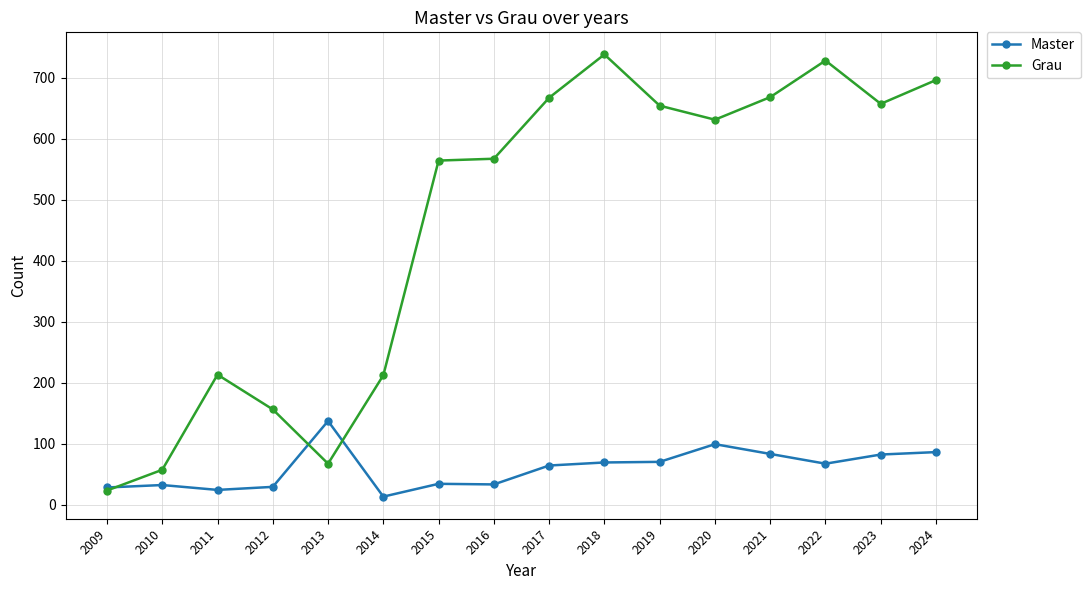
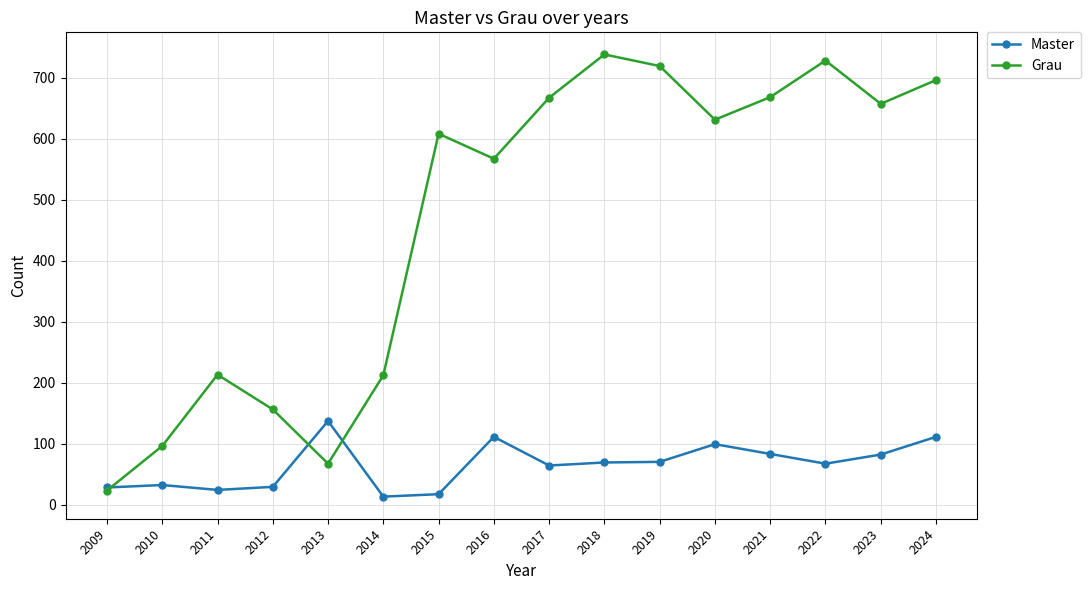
Grau, 2010: 60 -> 100
Master, 2015: 30 -> 20
Grau, 2015: 560 -> 610
Master, 2016: 30 -> 110
Grau, 2019: 650 -> 720
Master, 2024: 90 -> 110
